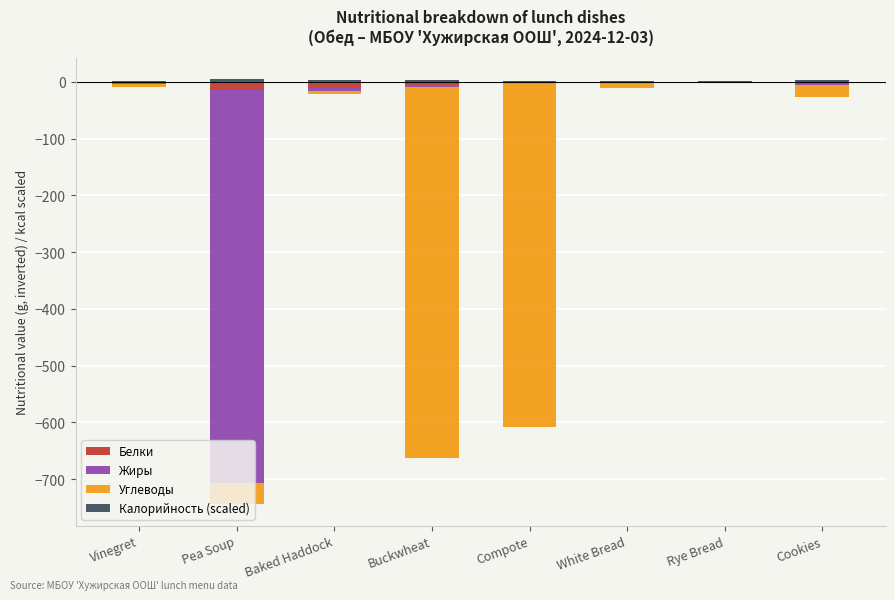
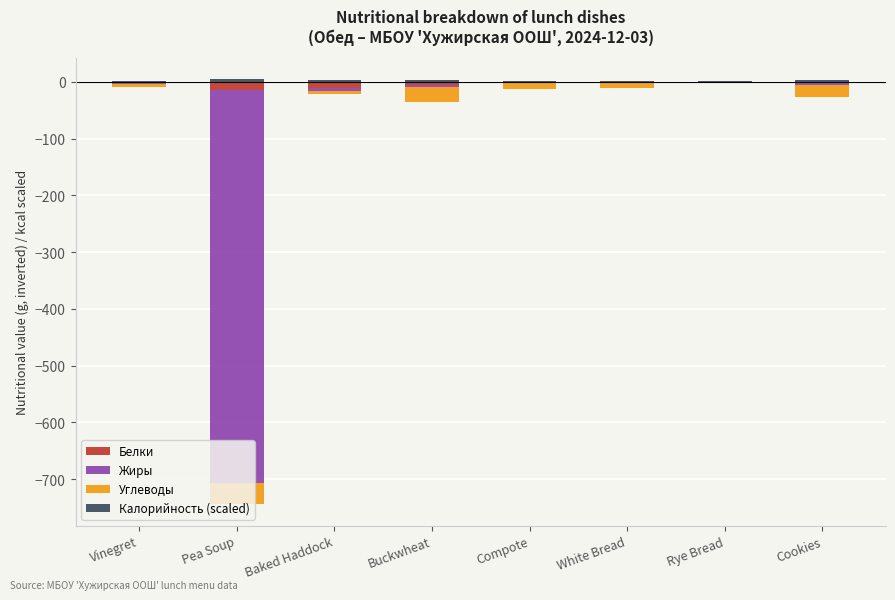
Углеводы, Buckwheat: -650 -> -30
Углеводы, Compote: -610 -> -10
